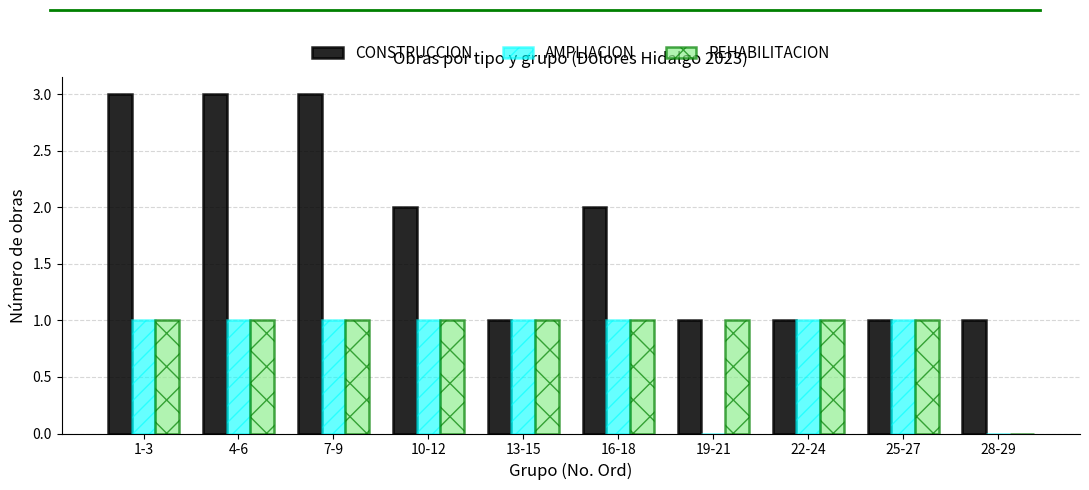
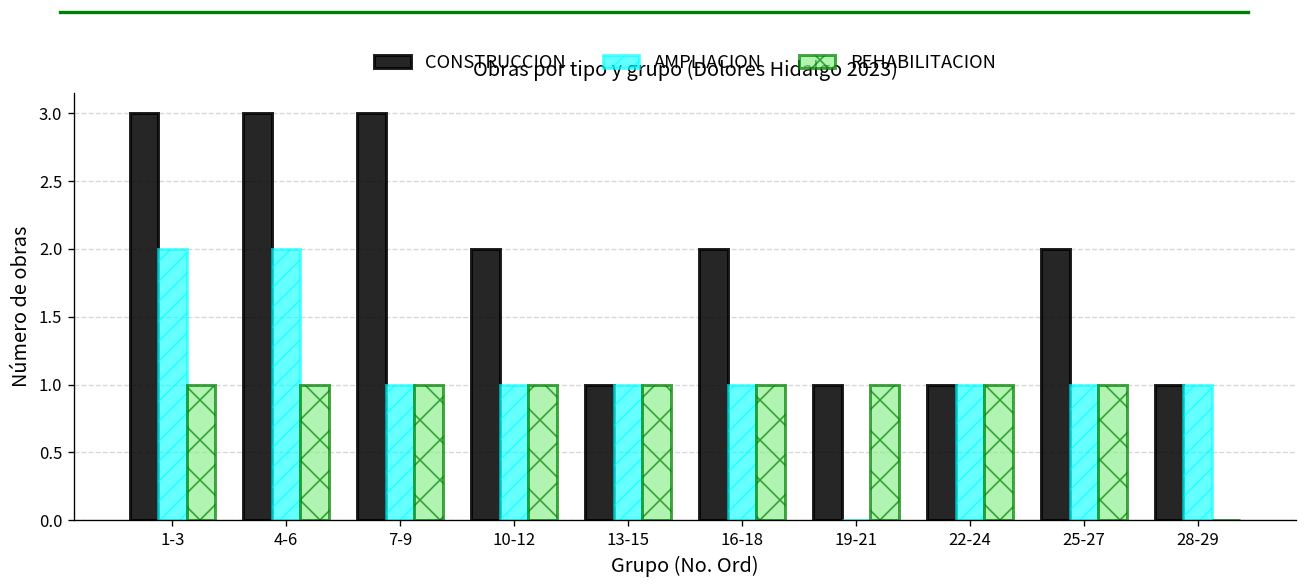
AMPLIACION, 1-3: 1 -> 2
AMPLIACION, 4-6: 1 -> 2
CONSTRUCCION, 25-27: 1 -> 2
AMPLIACION, 28-29: 0 -> 1
